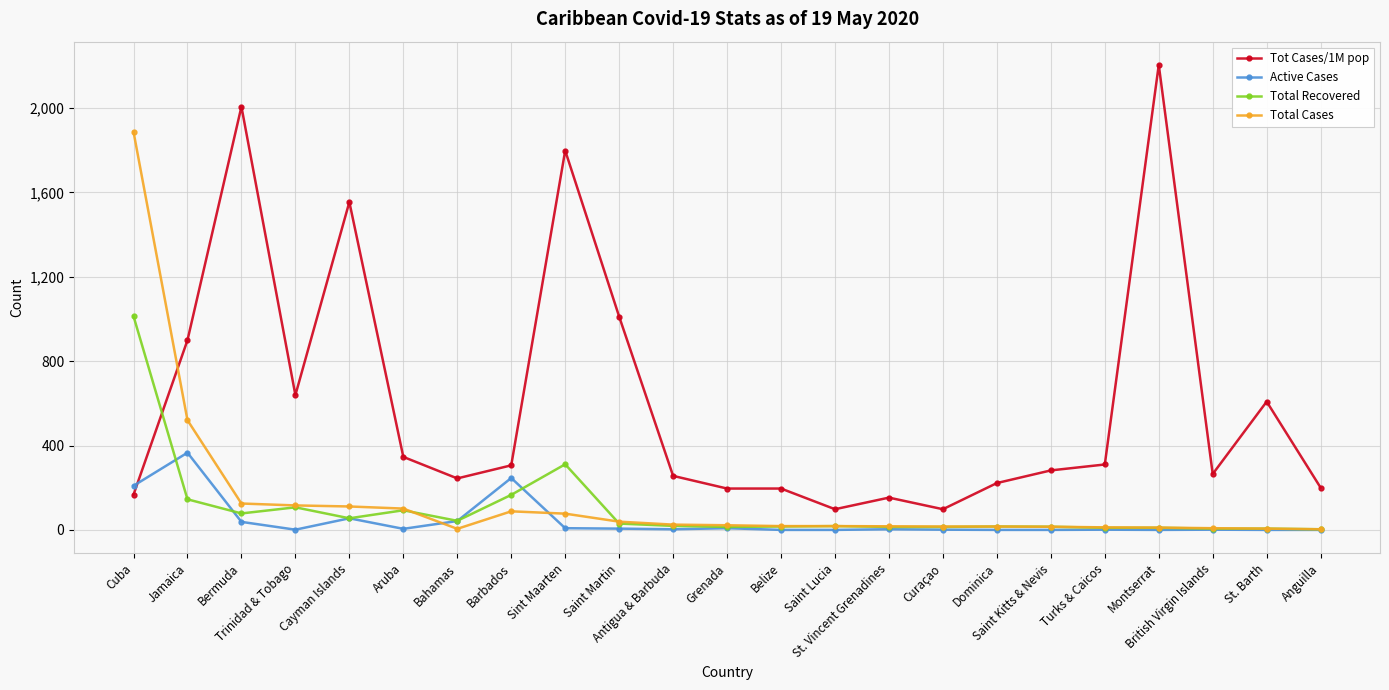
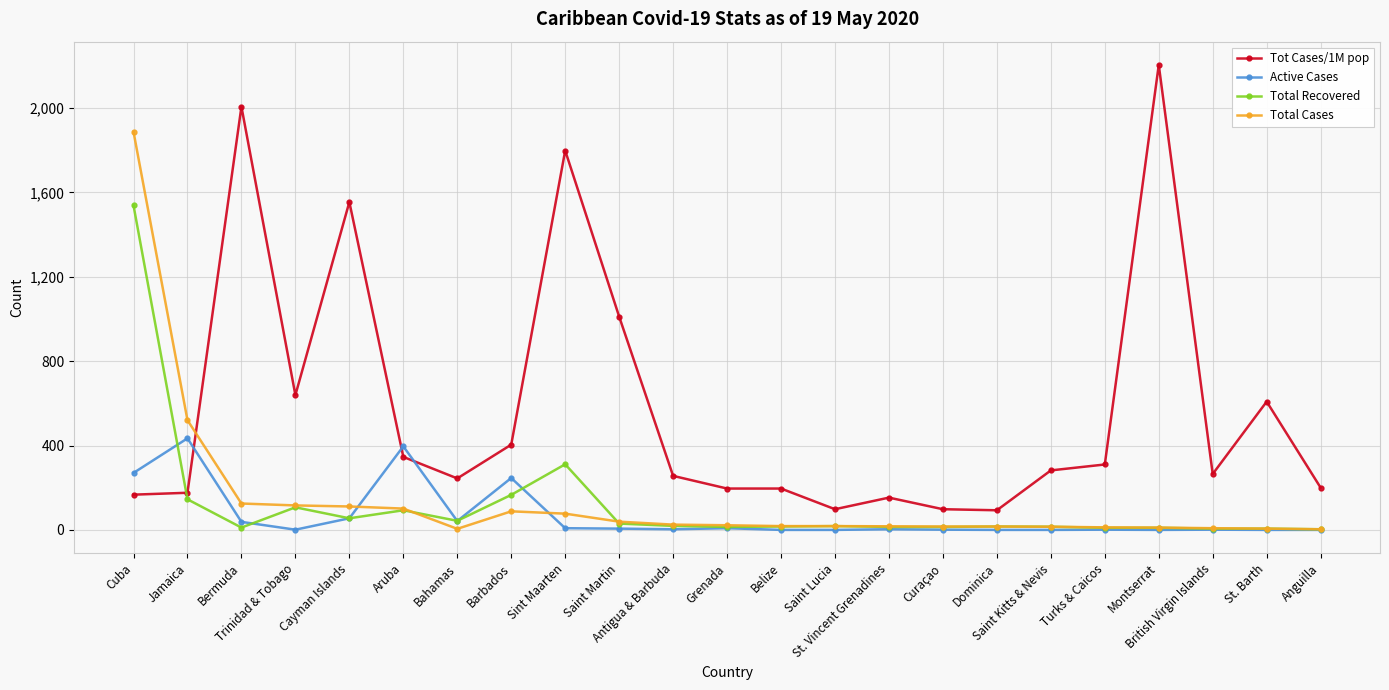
Active Cases, Cuba: 210 -> 270
Total Recovered, Cuba: 1,010 -> 1,540
Tot Cases/1M pop, Jamaica: 900 -> 180
Active Cases, Jamaica: 370 -> 430
Total Recovered, Bermuda: 80 -> 10
Active Cases, Aruba: 10 -> 400
Tot Cases/1M pop, Barbados: 310 -> 400
Tot Cases/1M pop, Dominica: 220 -> 90
